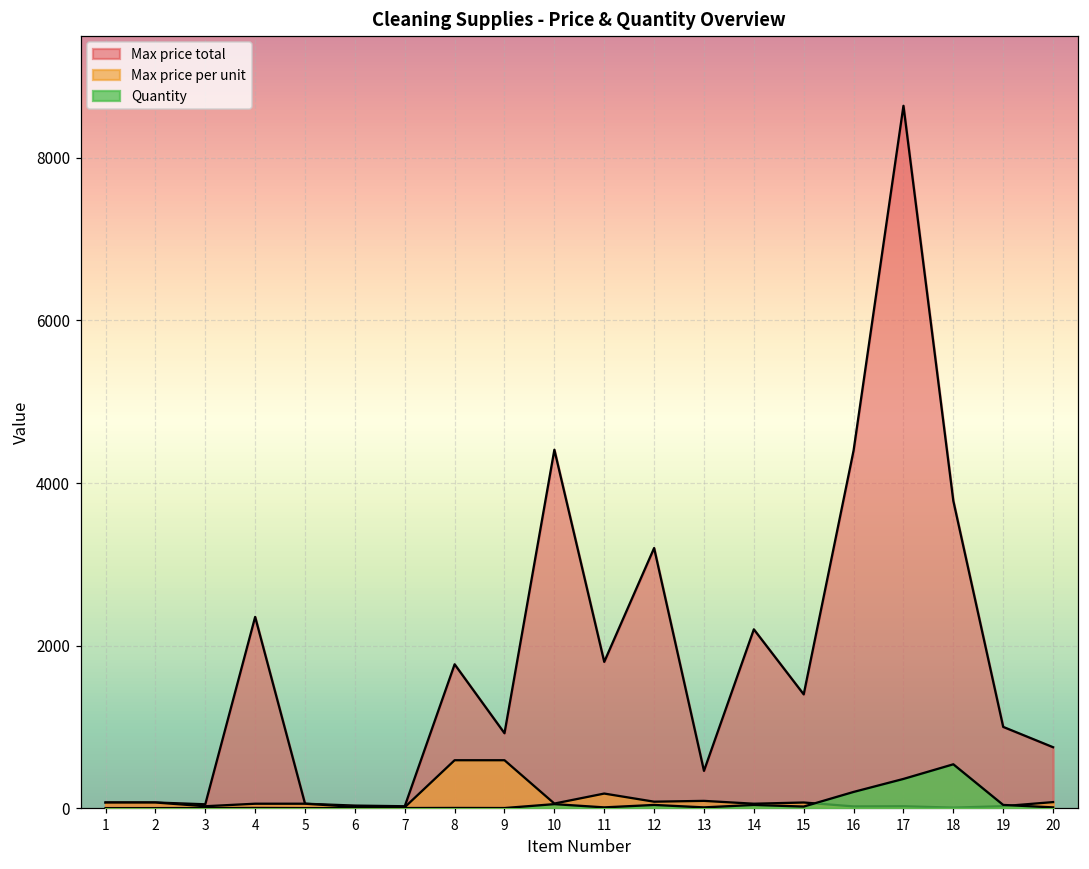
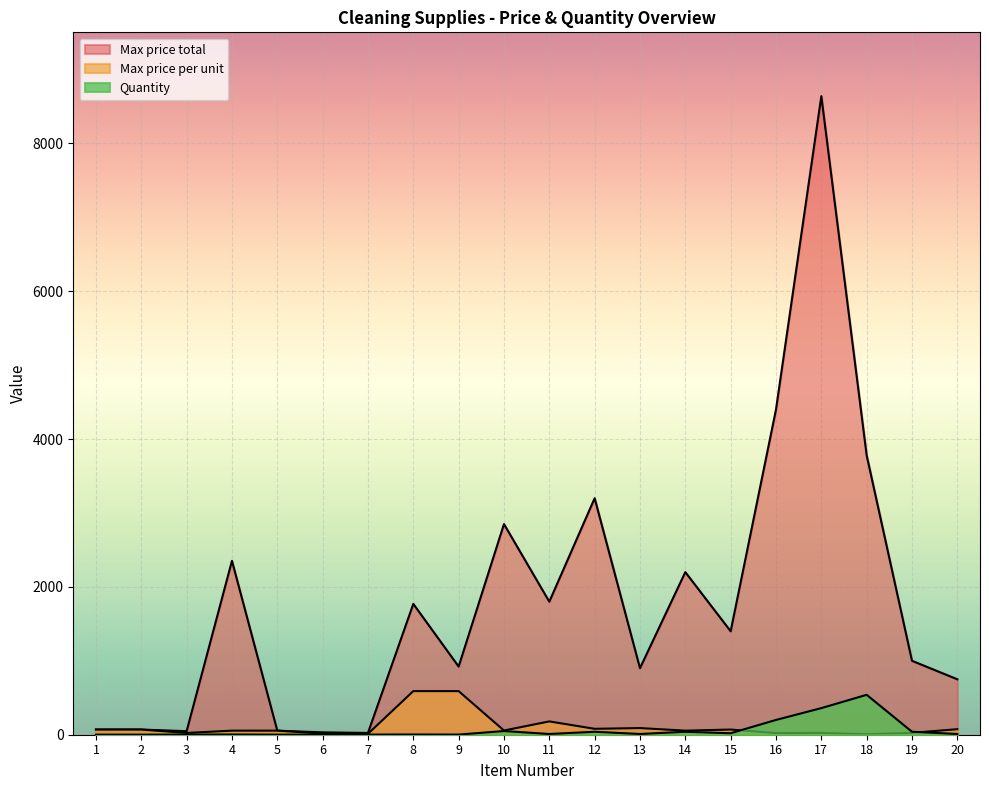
Max price total, 10: 4400 -> 2900
Max price total, 13: 500 -> 900
